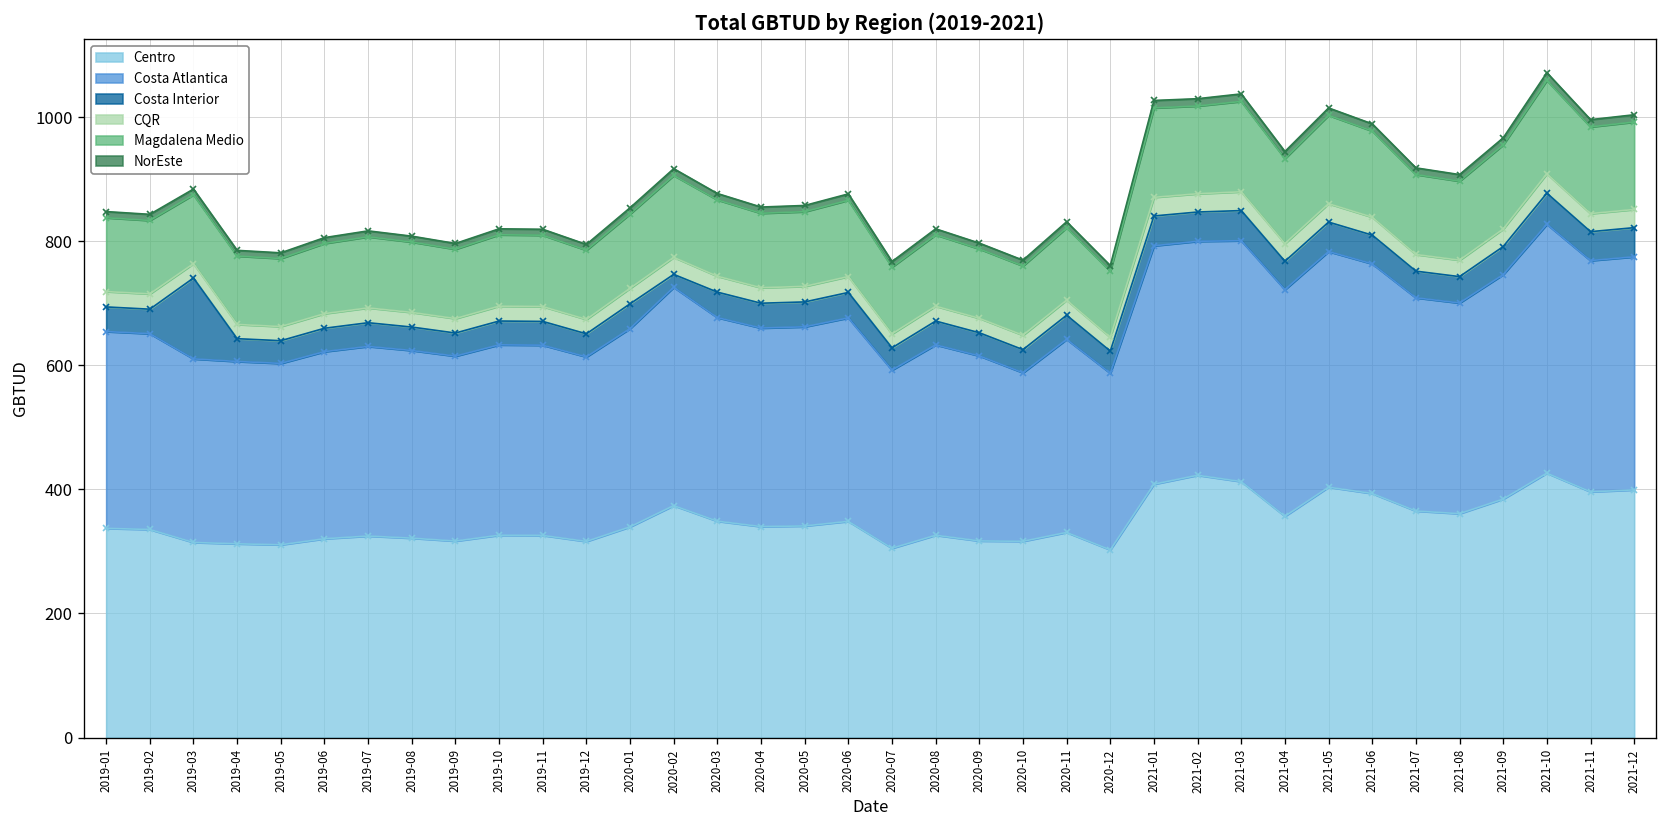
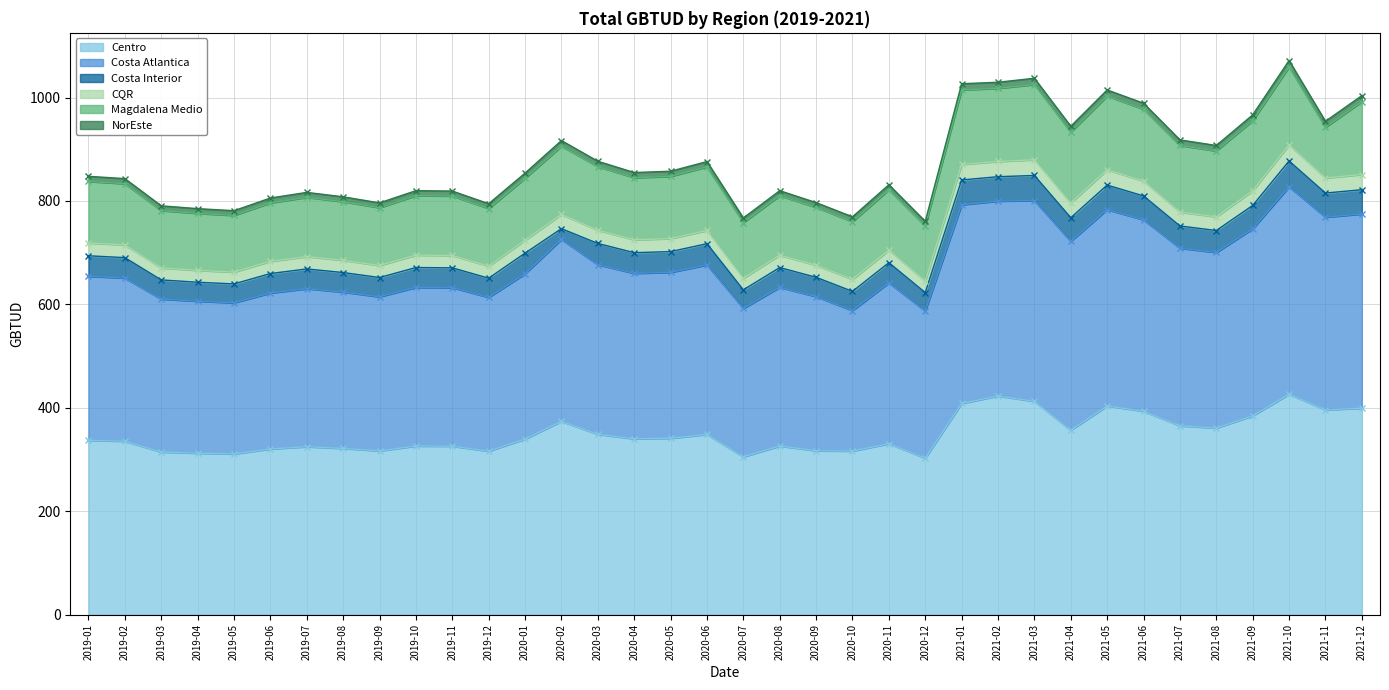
Costa Interior, 2019-03: 130 -> 40
Magdalena Medio, 2021-11: 140 -> 100
